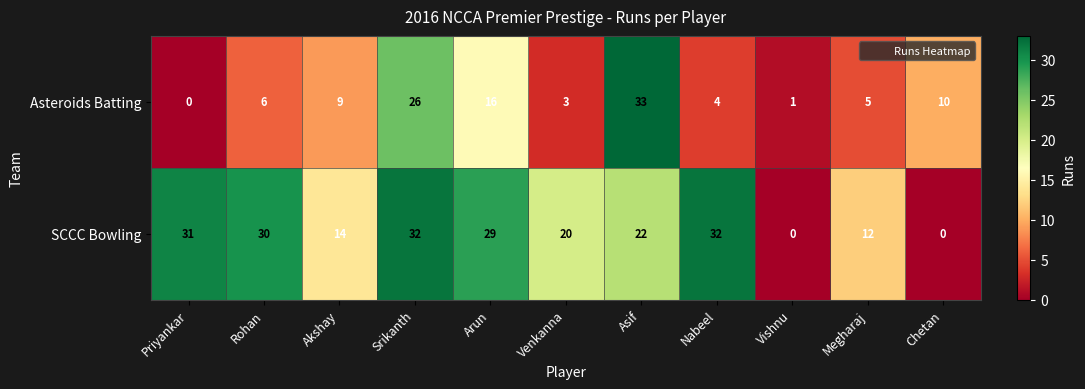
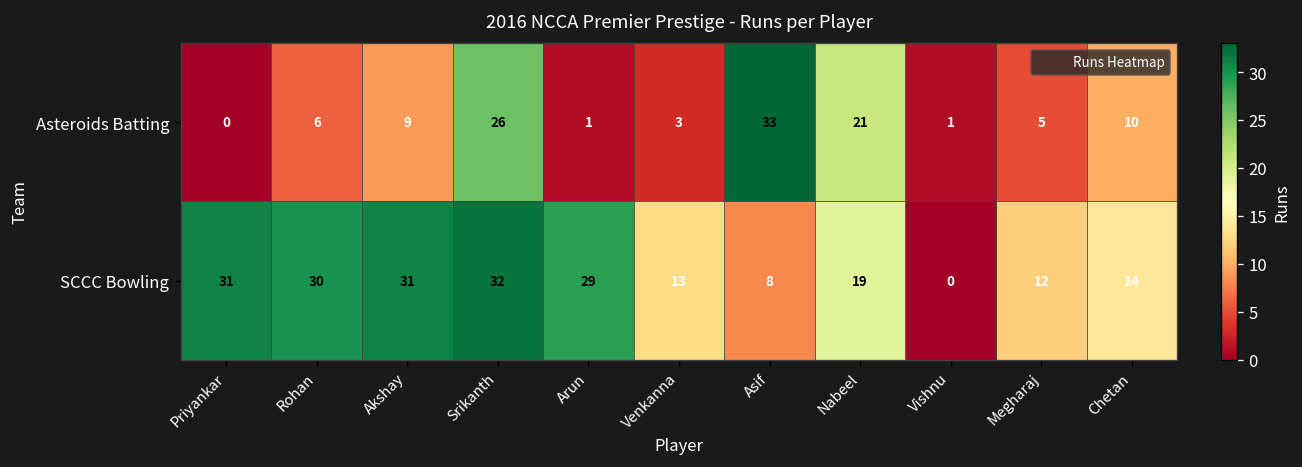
Asteroids Batting, Arun: 16 -> 1
Asteroids Batting, Nabeel: 4 -> 21
SCCC Bowling, Akshay: 14 -> 31
SCCC Bowling, Venkanna: 20 -> 13
SCCC Bowling, Asif: 22 -> 8
SCCC Bowling, Nabeel: 32 -> 19
SCCC Bowling, Chetan: 0 -> 14
